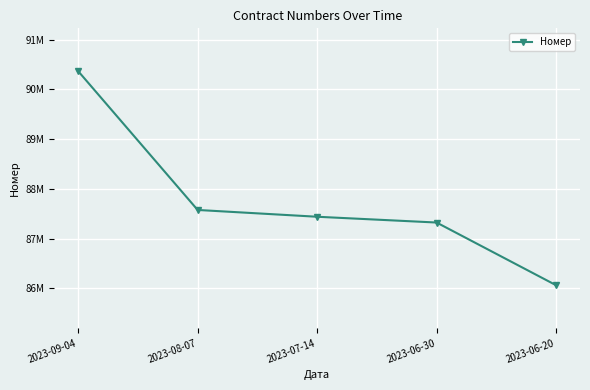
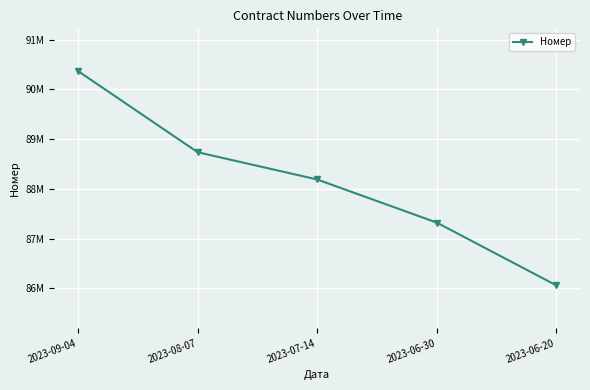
2023-08-07: 87600000 -> 88700000
2023-07-14: 87400000 -> 88200000
